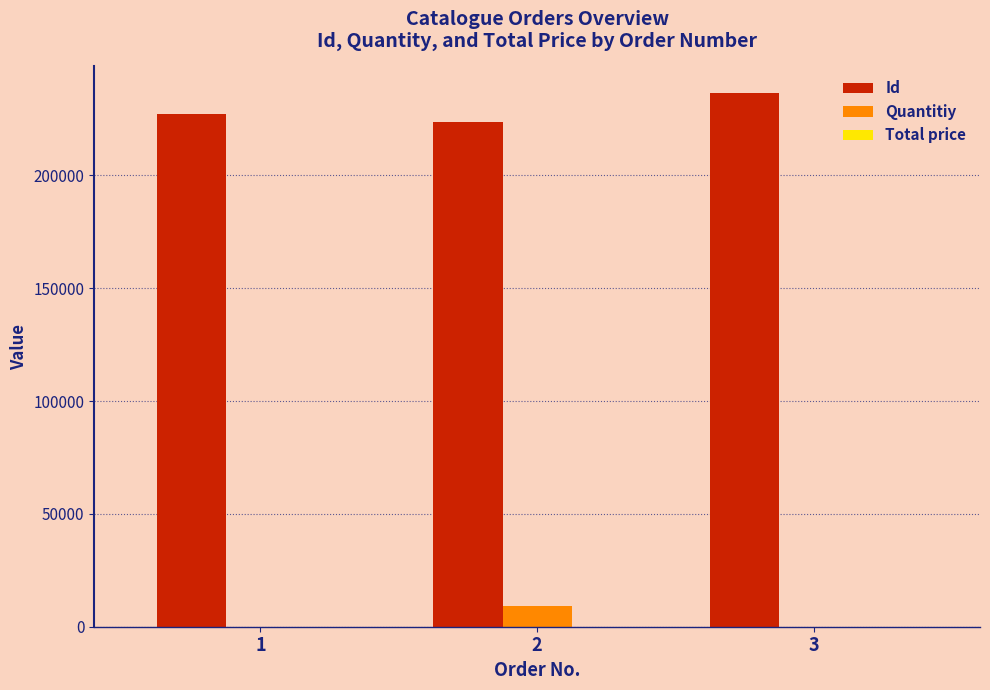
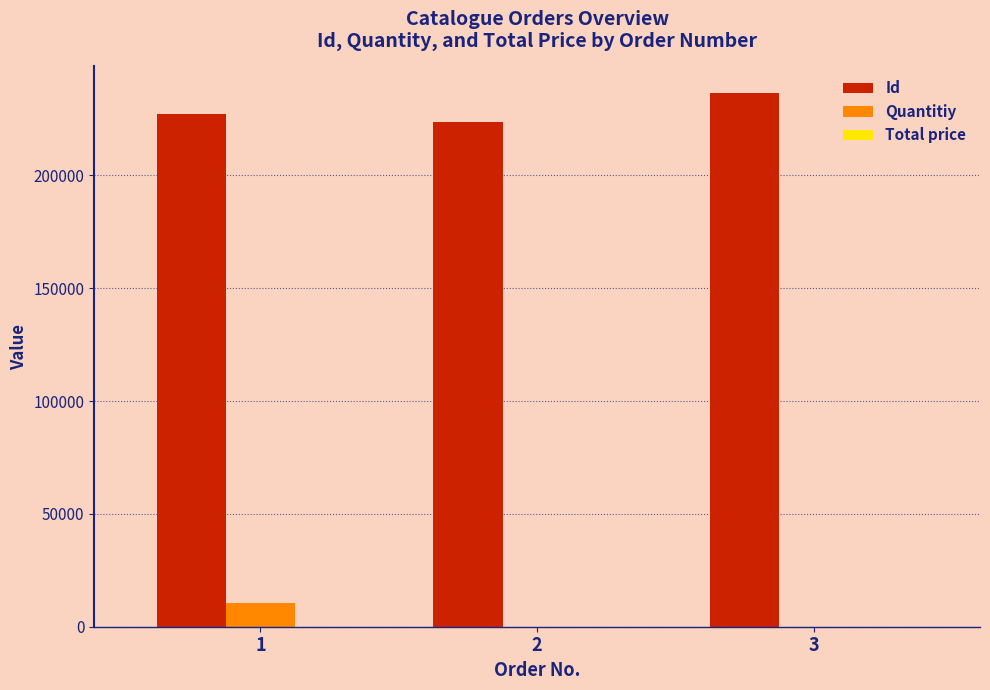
Quantitiy, 1: 0 -> 11000
Quantitiy, 2: 9000 -> 0
